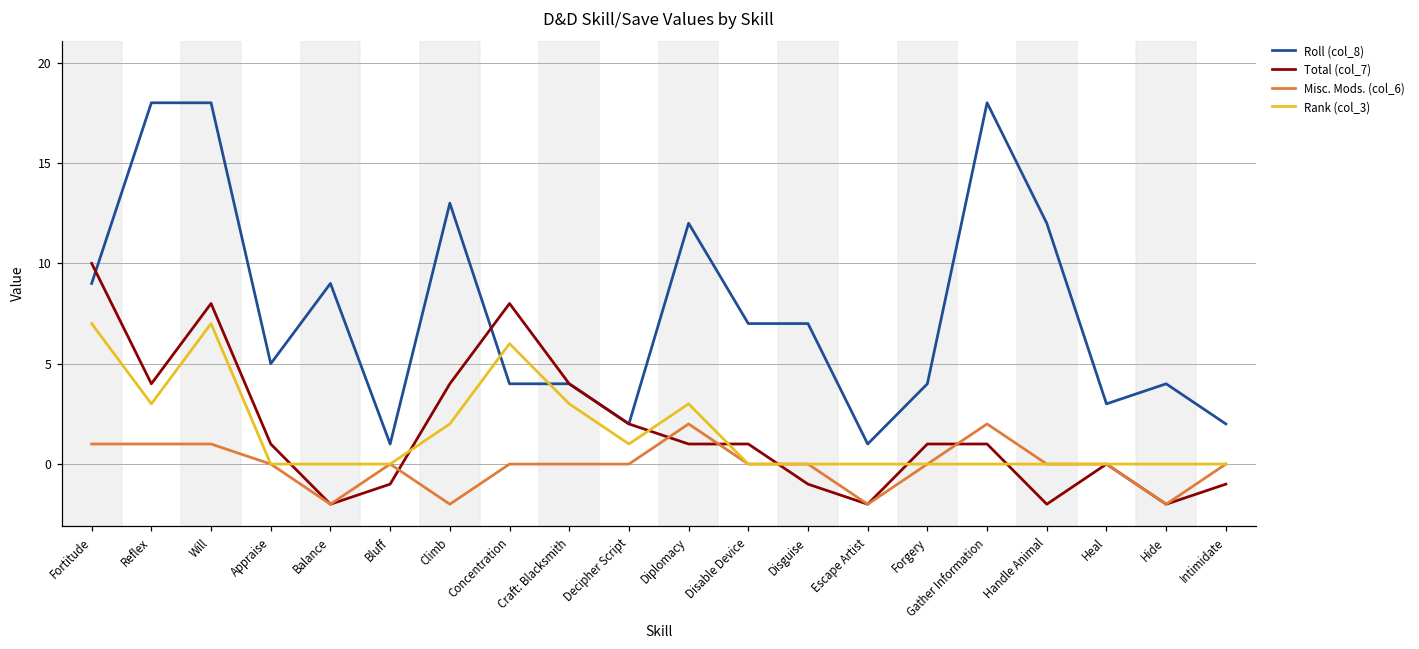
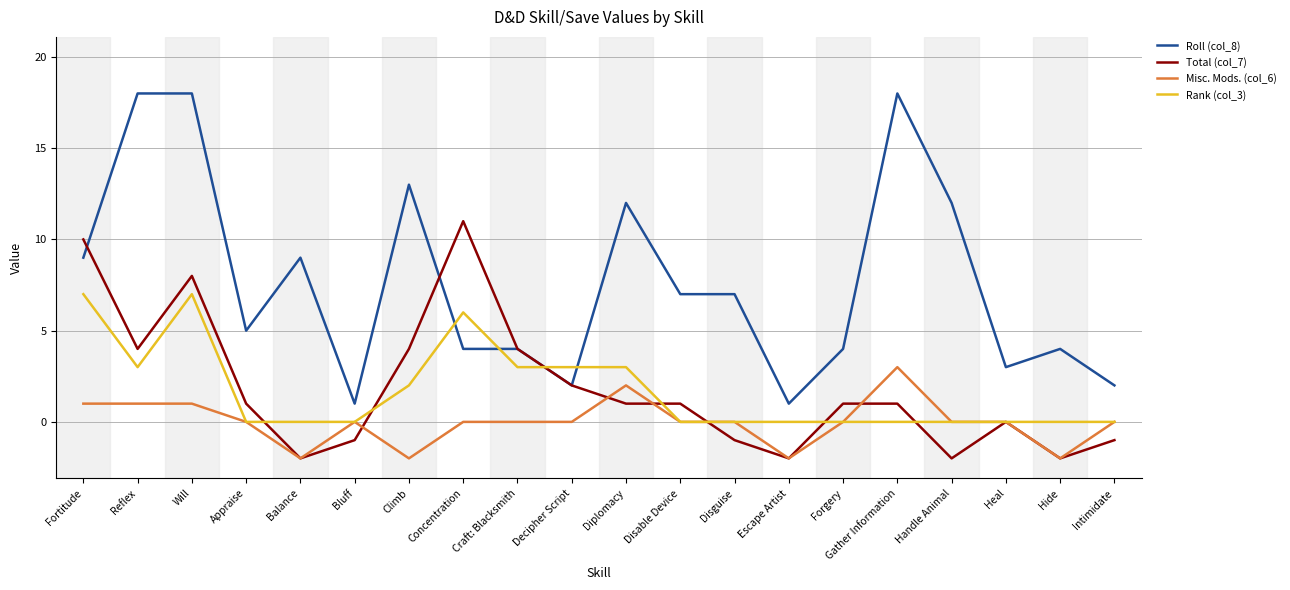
Total (col_7), Concentration: 8 -> 11
Rank (col_3), Decipher Script: 1 -> 3
Misc. Mods. (col_6), Gather Information: 2 -> 3
